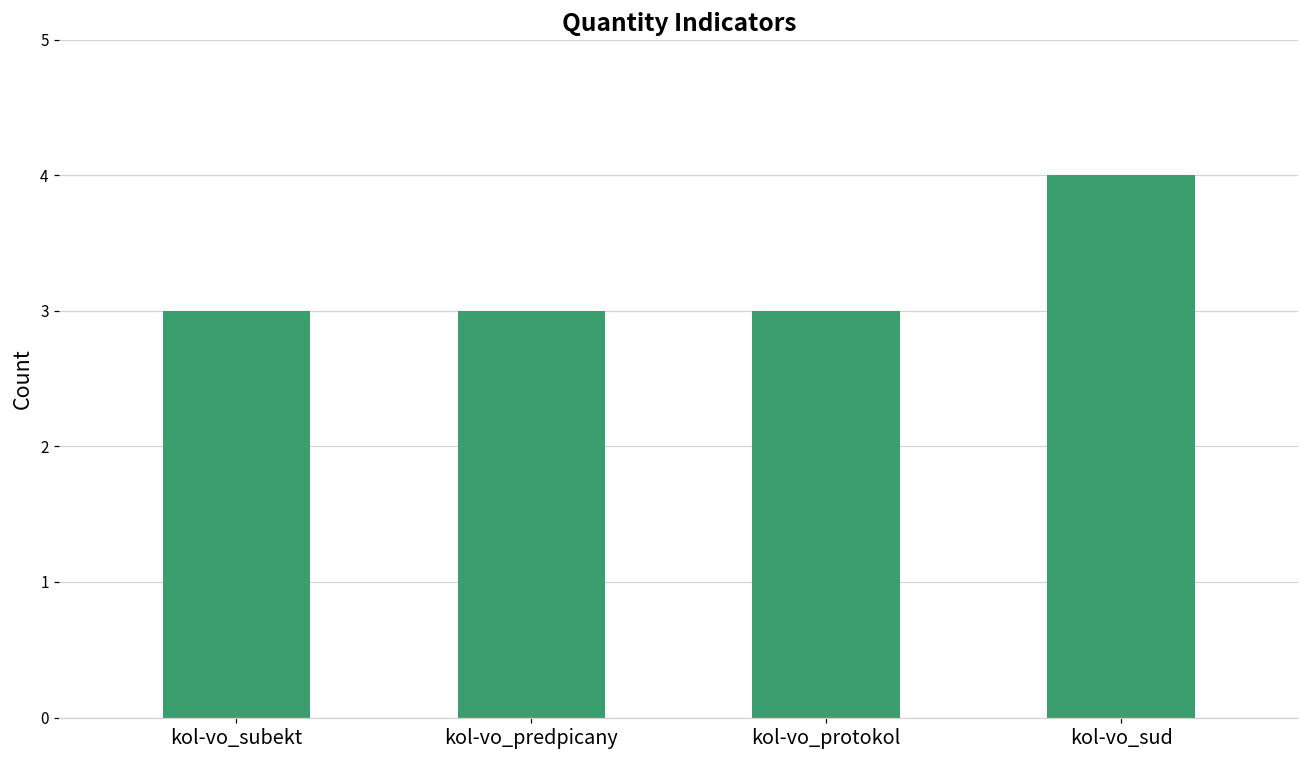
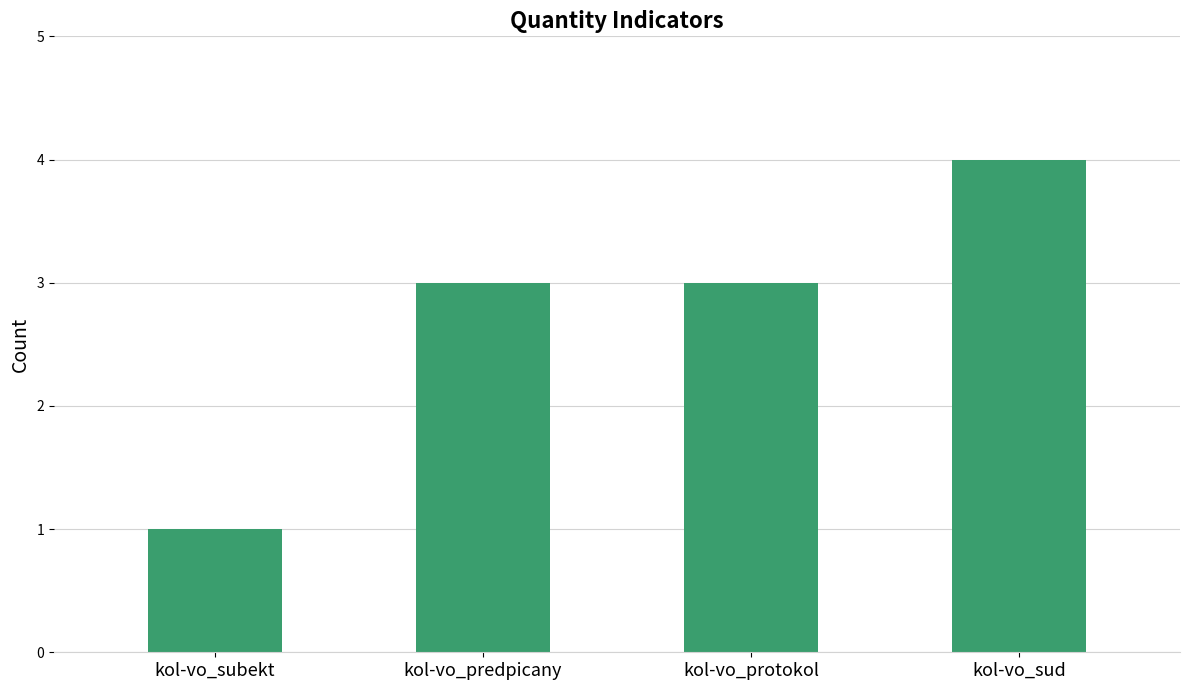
kol-vo_subekt: 3 -> 1
